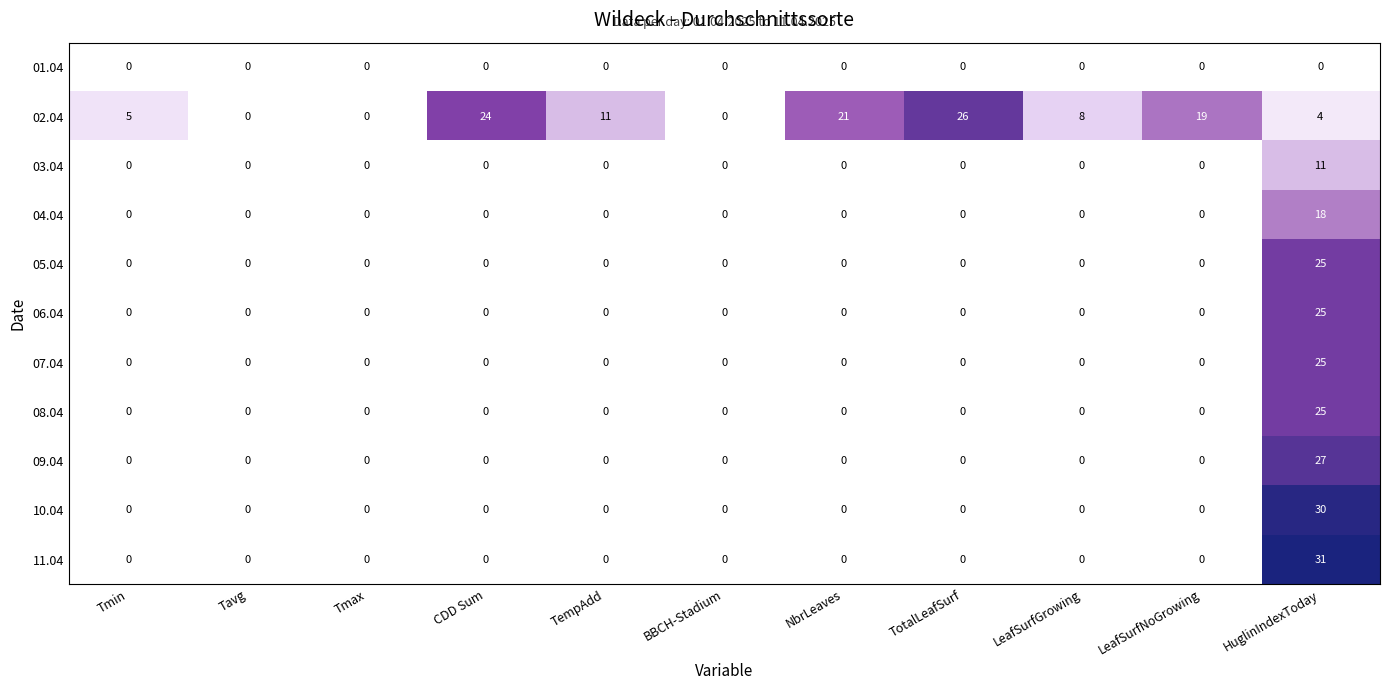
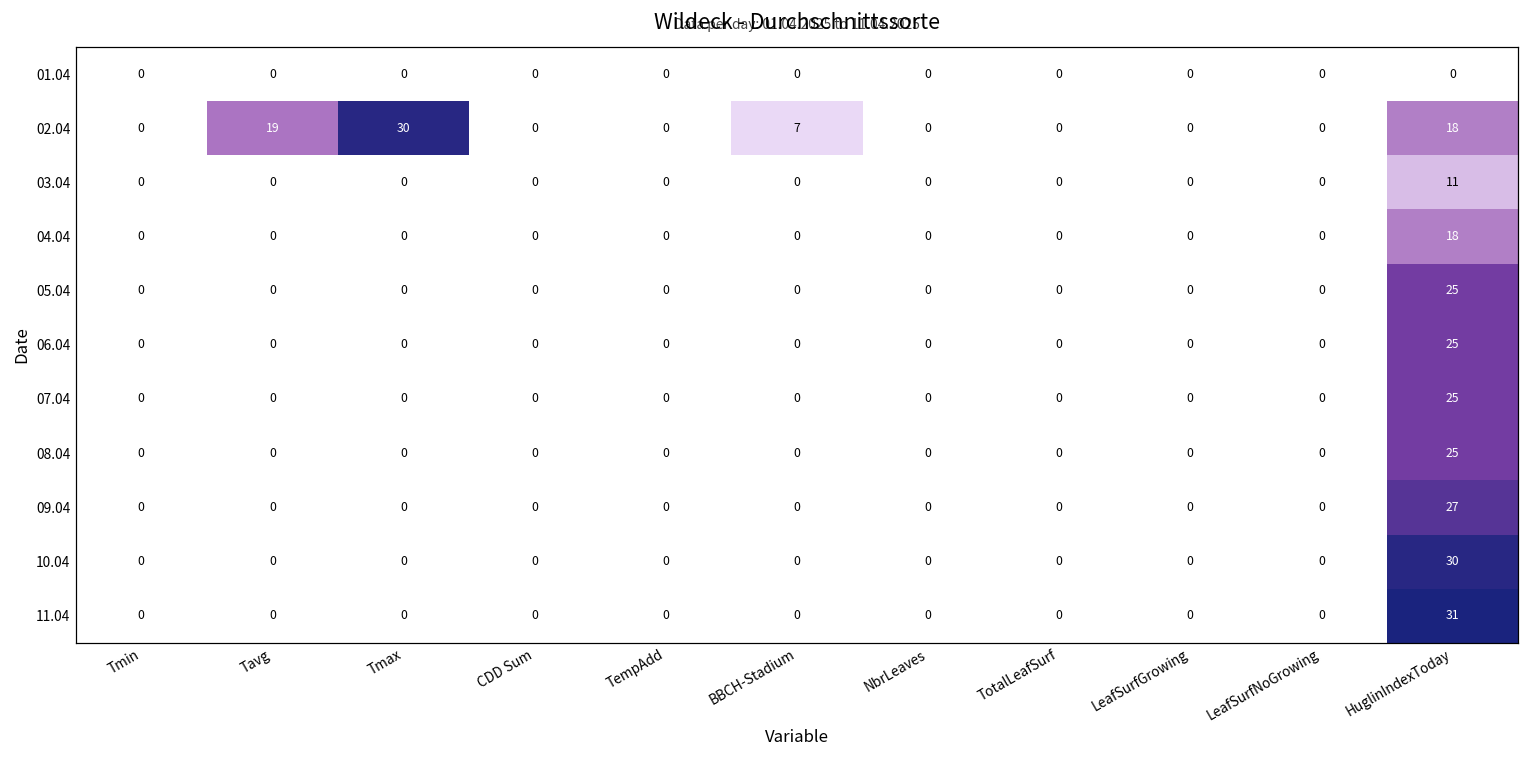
02.04, Tmin: 5 -> 0
02.04, Tavg: 0 -> 19
02.04, Tmax: 0 -> 30
02.04, CDD Sum: 24 -> 0
02.04, TempAdd: 11 -> 0
02.04, BBCH-Stadium: 0 -> 7
02.04, NbrLeaves: 21 -> 0
02.04, TotalLeafSurf: 26 -> 0
02.04, LeafSurfGrowing: 8 -> 0
02.04, LeafSurfNoGrowing: 19 -> 0
02.04, HuglinIndexToday: 4 -> 18
